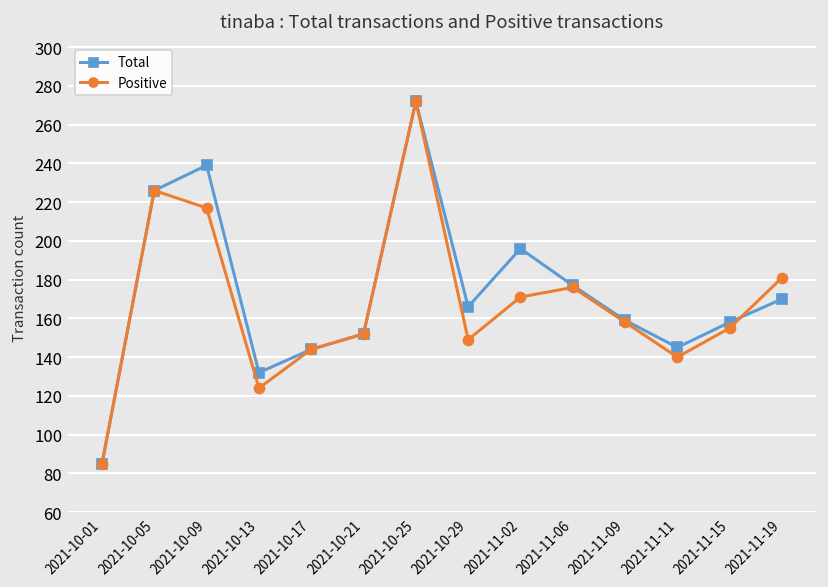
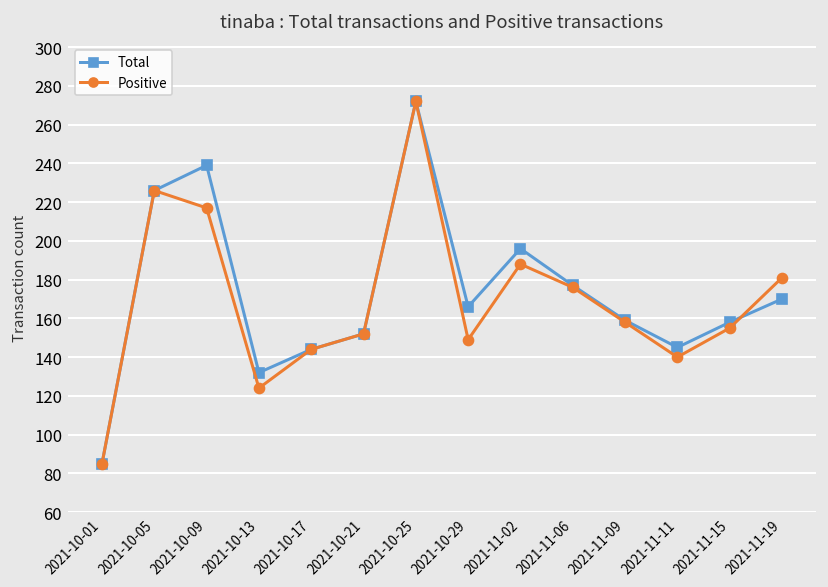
Positive, 2021-11-02: 171 -> 188
